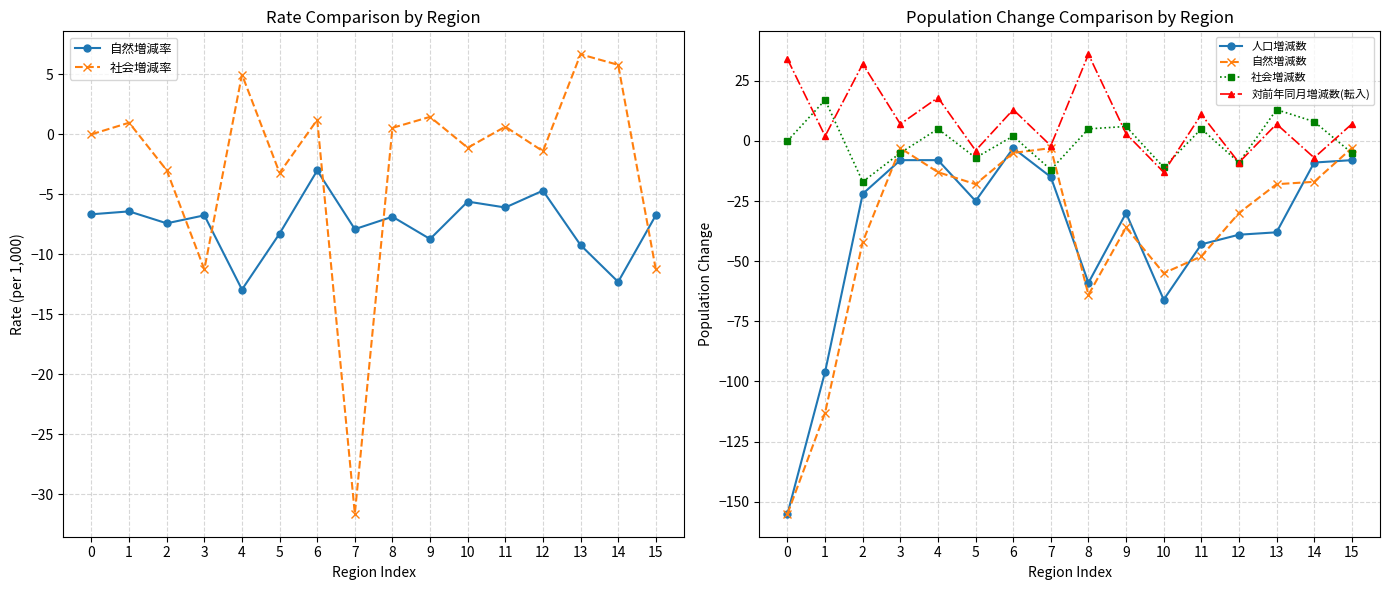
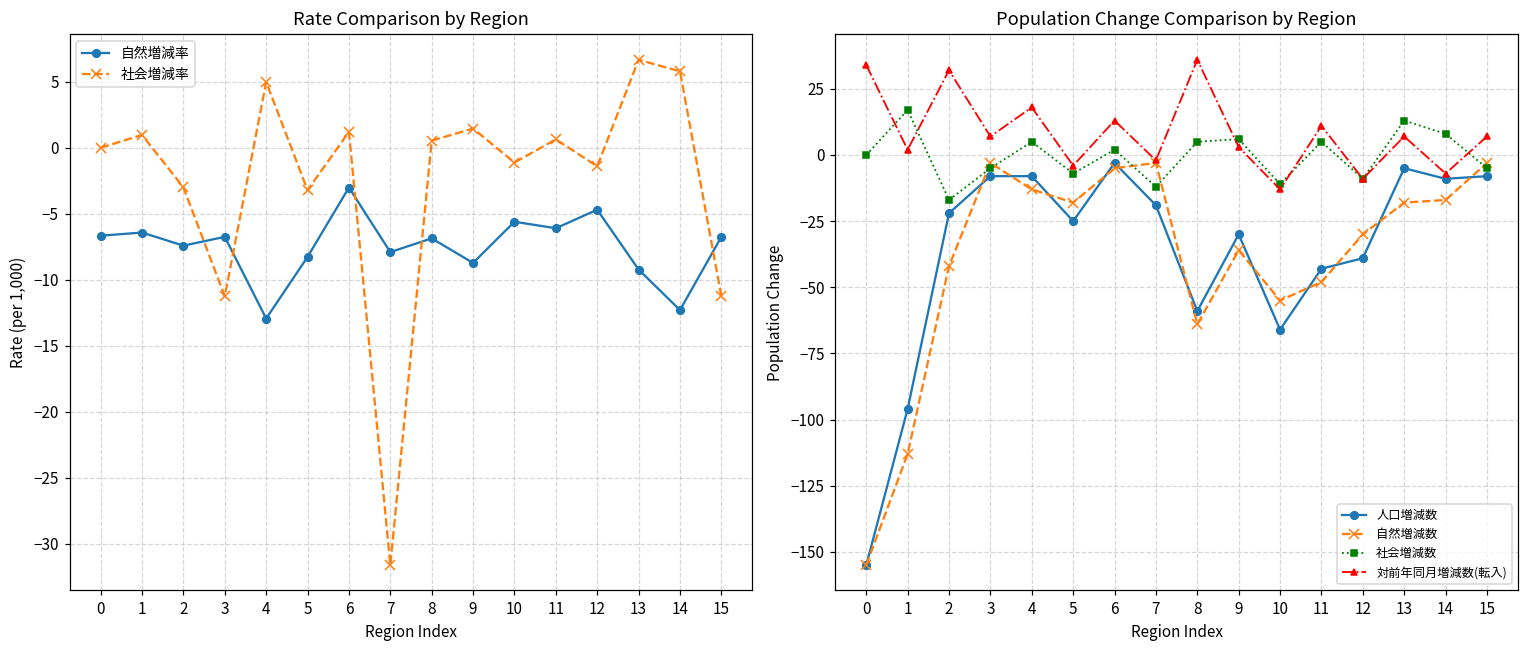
Population Change Comparison by Region, 人口増減数, 7: -15 -> -19
Population Change Comparison by Region, 人口増減数, 13: -38 -> -5
